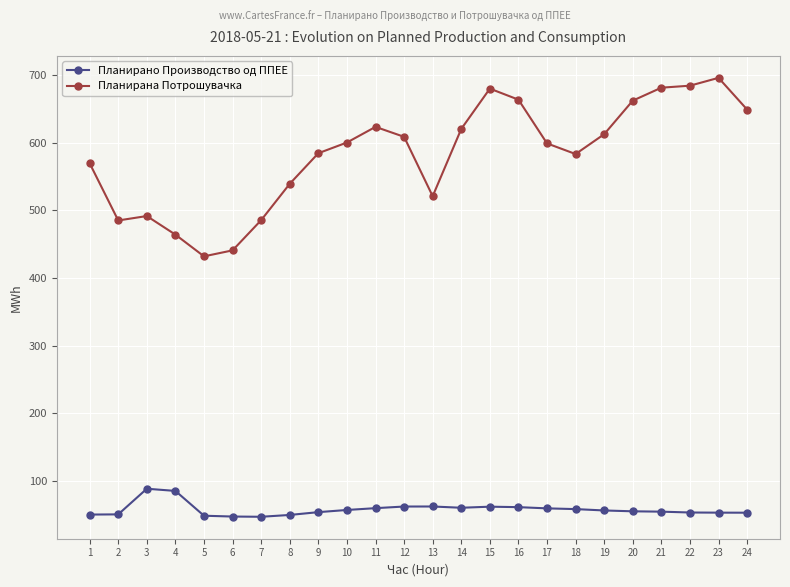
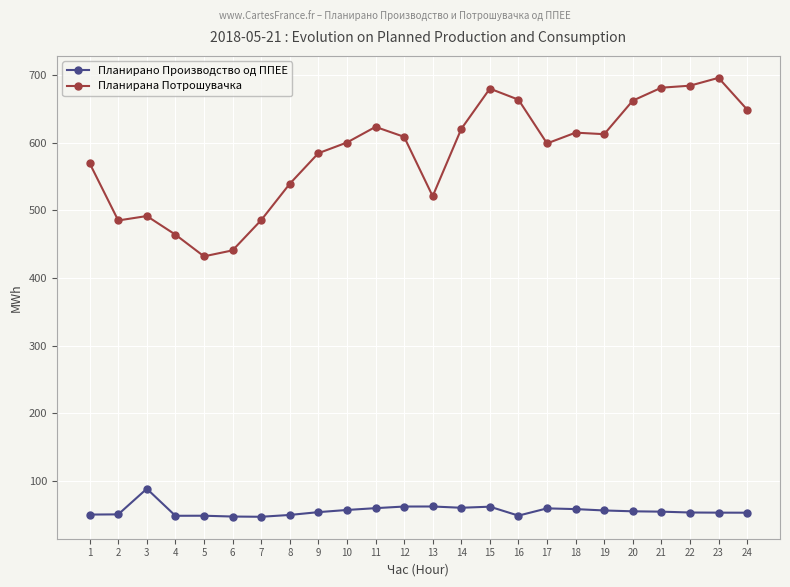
Планирано Производство од ППЕЕ, 4: 90 -> 50
Планирано Производство од ППЕЕ, 16: 60 -> 50
Планирана Потрошувачка, 18: 580 -> 610
